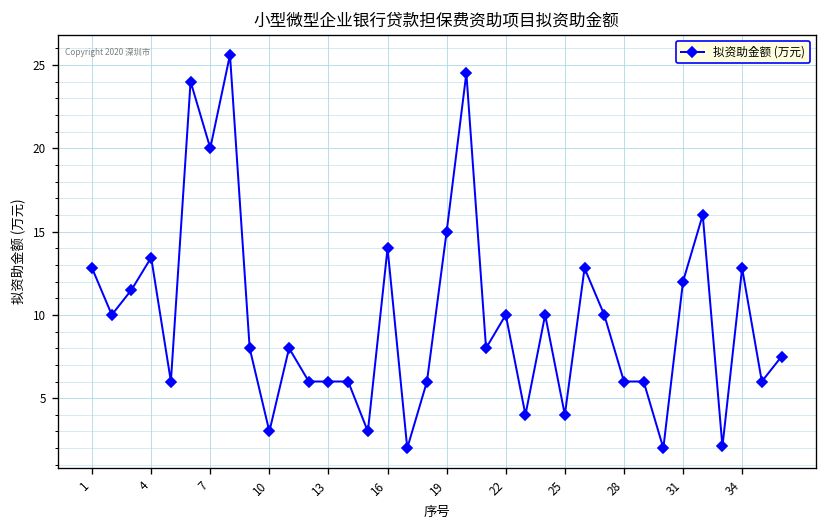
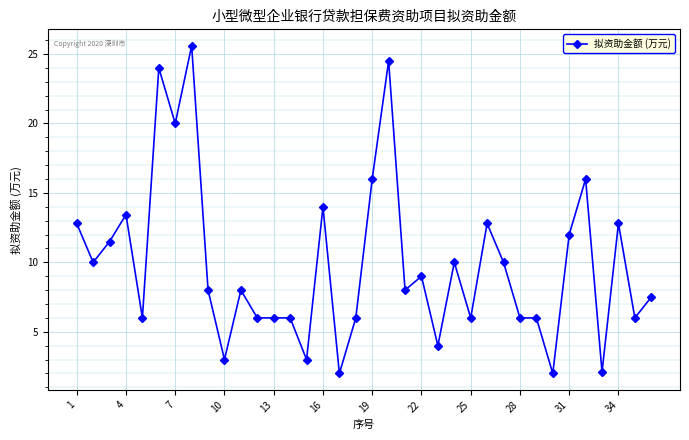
19: 15 -> 16
22: 10 -> 9
25: 4 -> 6
